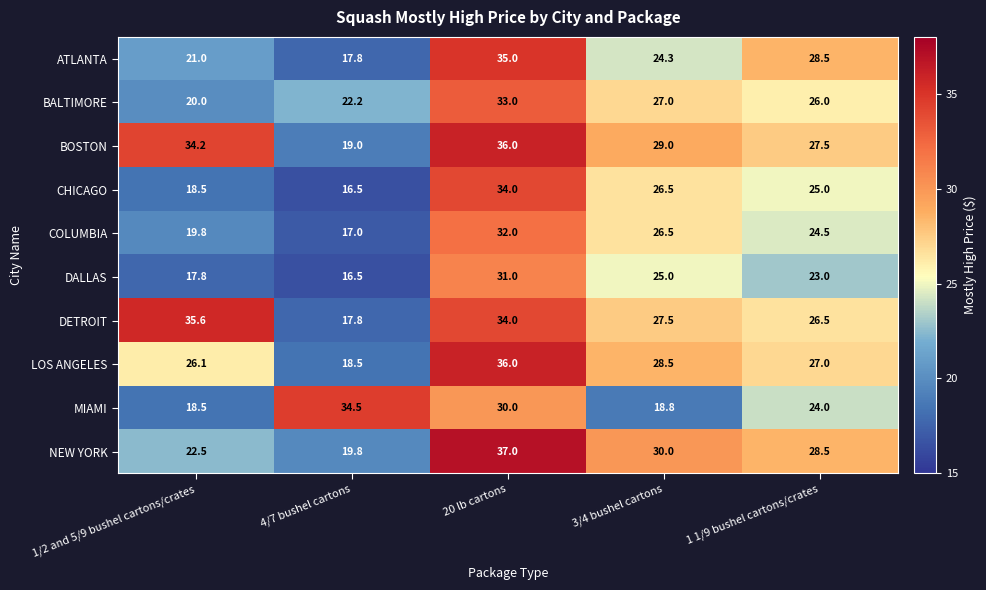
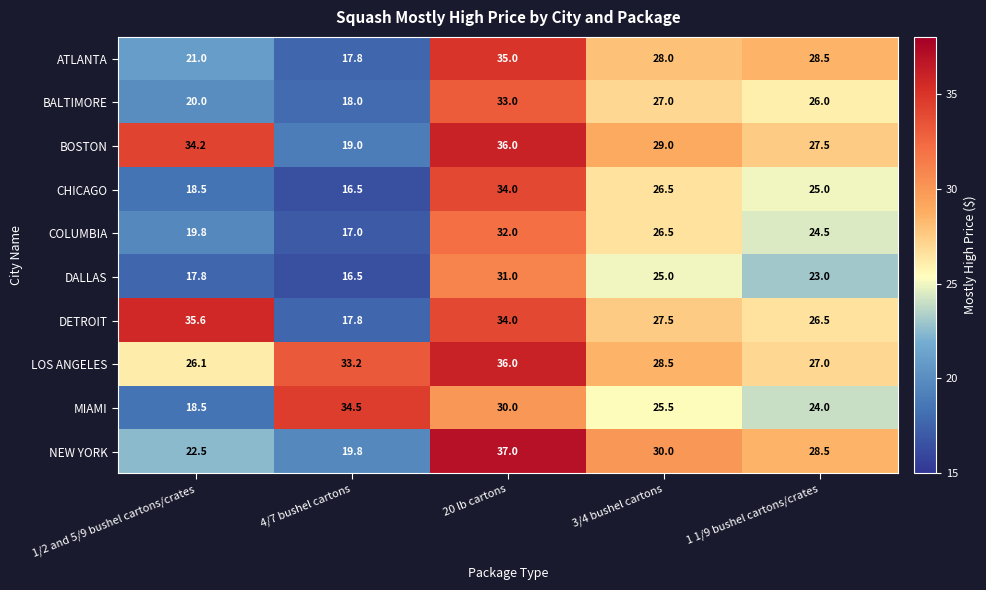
ATLANTA, 3/4 bushel cartons: 24.3 -> 28.0
BALTIMORE, 4/7 bushel cartons: 22.2 -> 18.0
LOS ANGELES, 4/7 bushel cartons: 18.5 -> 33.2
MIAMI, 3/4 bushel cartons: 18.8 -> 25.5
